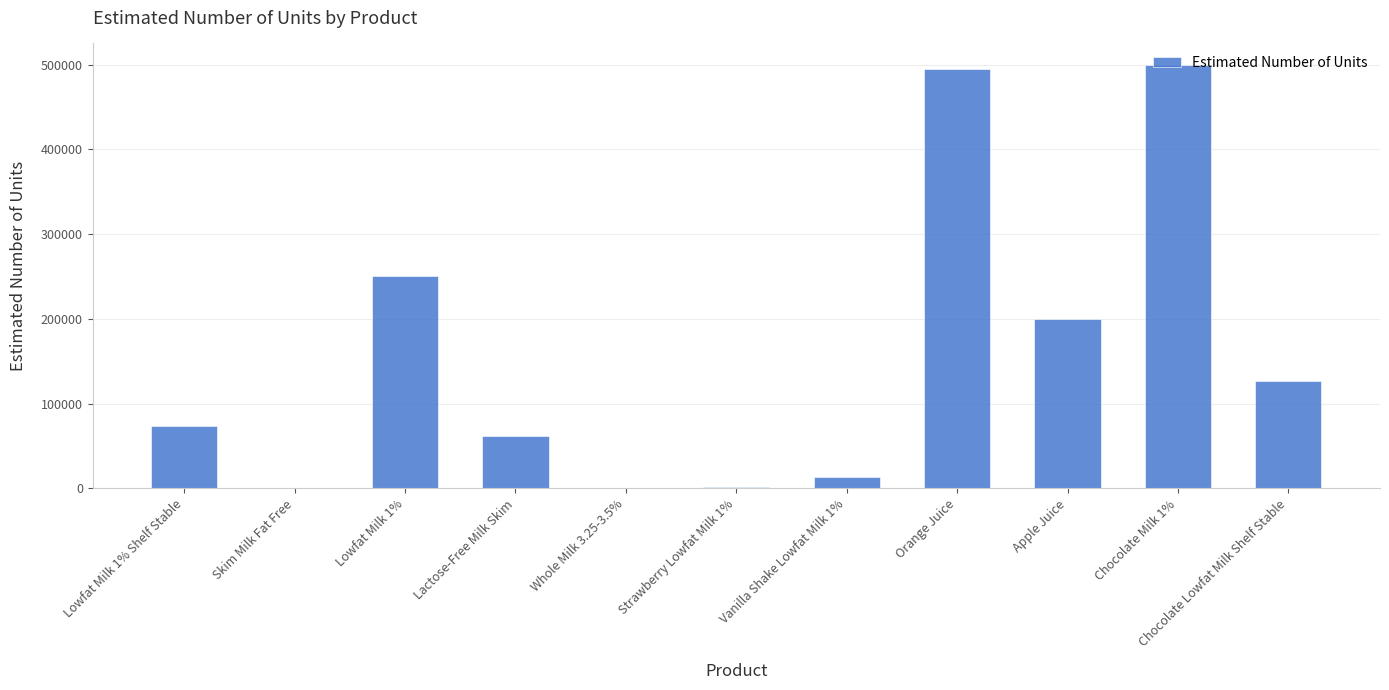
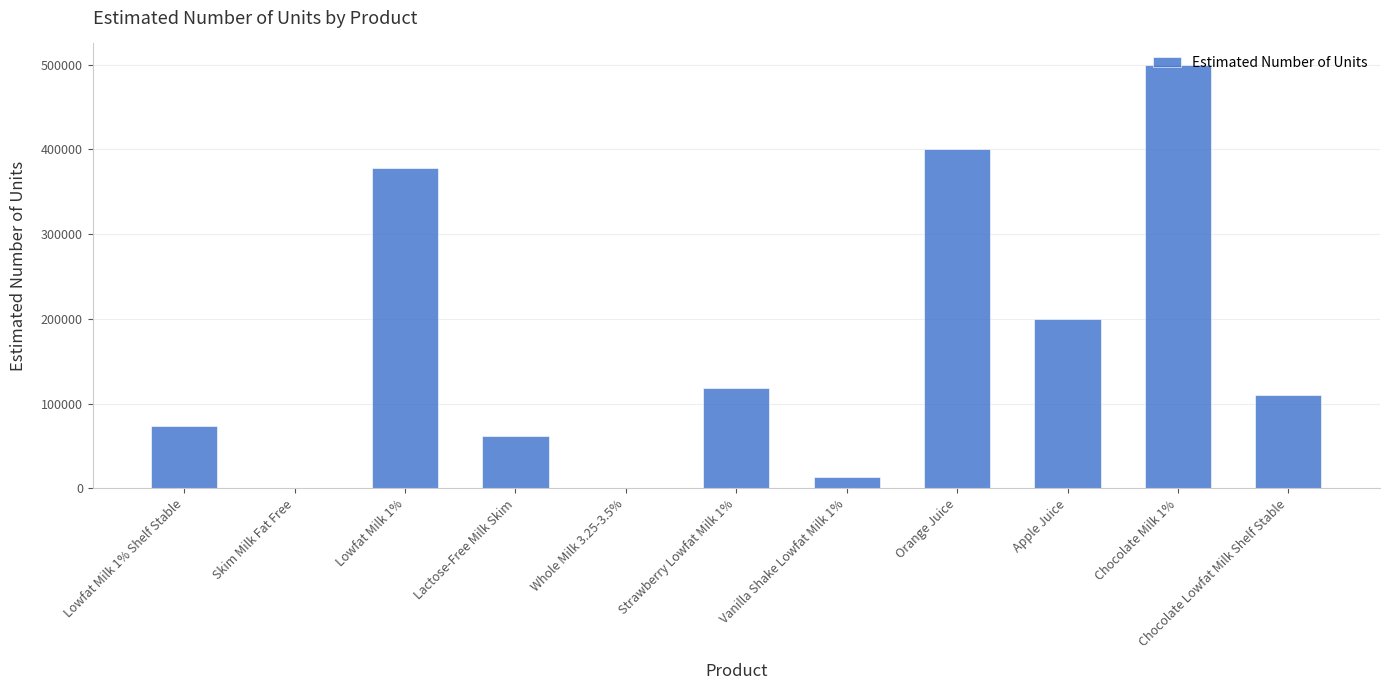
Lowfat Milk 1%: 250000 -> 380000
Strawberry Lowfat Milk 1%: 0 -> 120000
Orange Juice: 490000 -> 400000
Chocolate Lowfat Milk Shelf Stable: 130000 -> 110000
